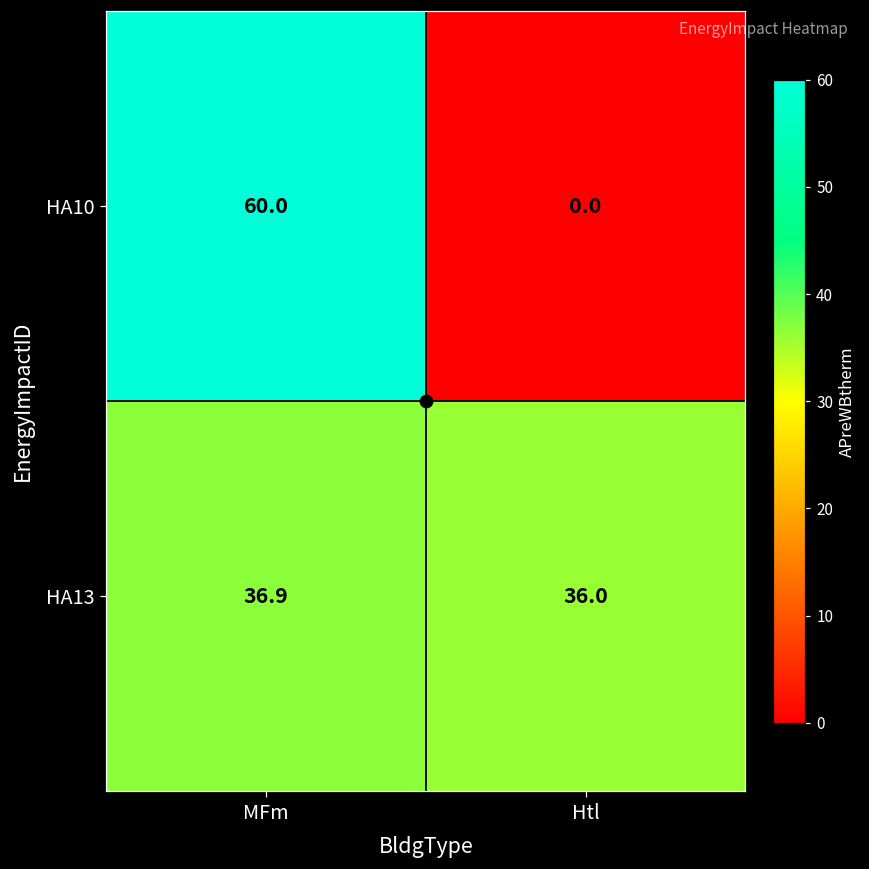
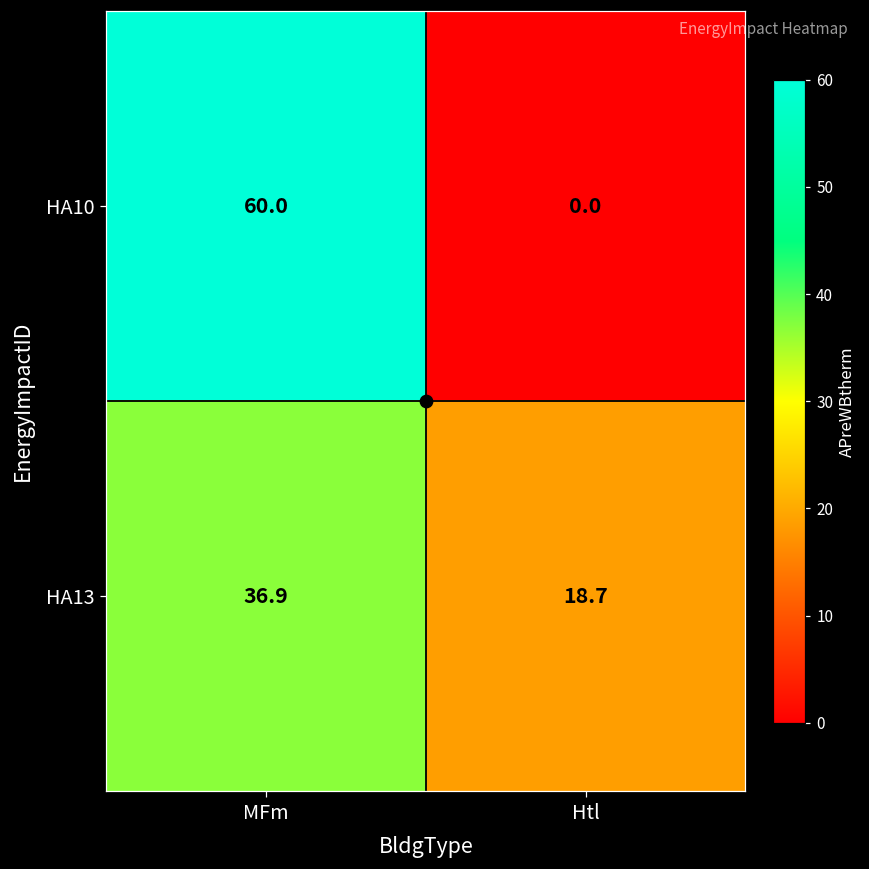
HA13, Htl: 36.0 -> 18.7
